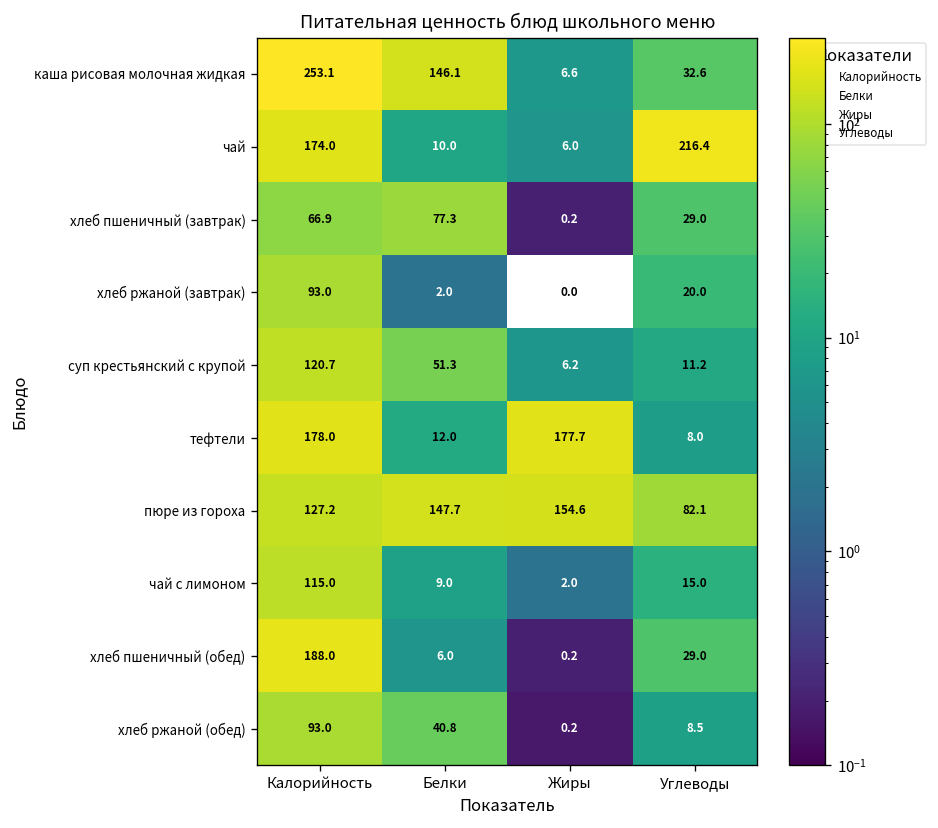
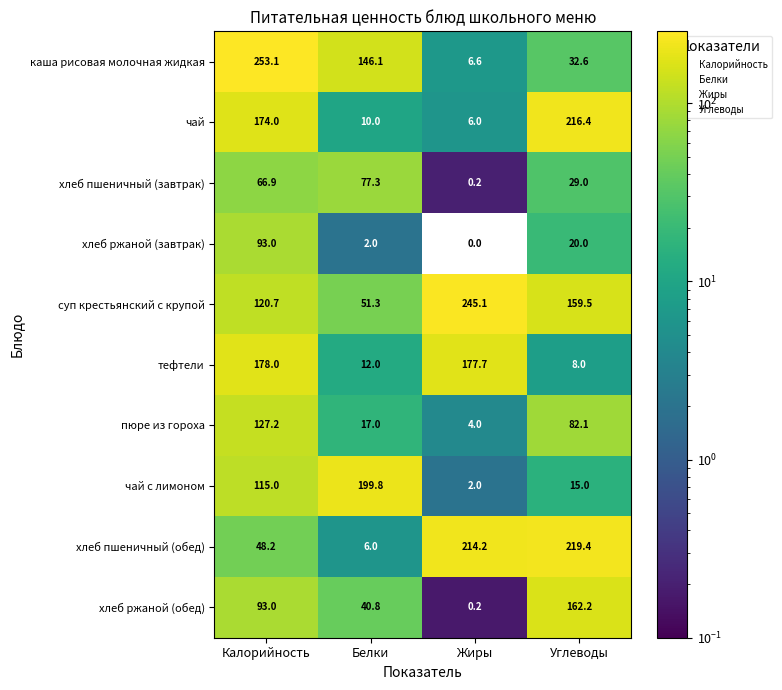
суп крестьянский с крупой, Жиры: 6.2 -> 245.1
суп крестьянский с крупой, Углеводы: 11.2 -> 159.5
пюре из гороха, Белки: 147.7 -> 17.0
пюре из гороха, Жиры: 154.6 -> 4.0
чай с лимоном, Белки: 9.0 -> 199.8
хлеб пшеничный (обед), Калорийность: 188.0 -> 48.2
хлеб пшеничный (обед), Жиры: 0.2 -> 214.2
хлеб пшеничный (обед), Углеводы: 29.0 -> 219.4
хлеб ржаной (обед), Углеводы: 8.5 -> 162.2
